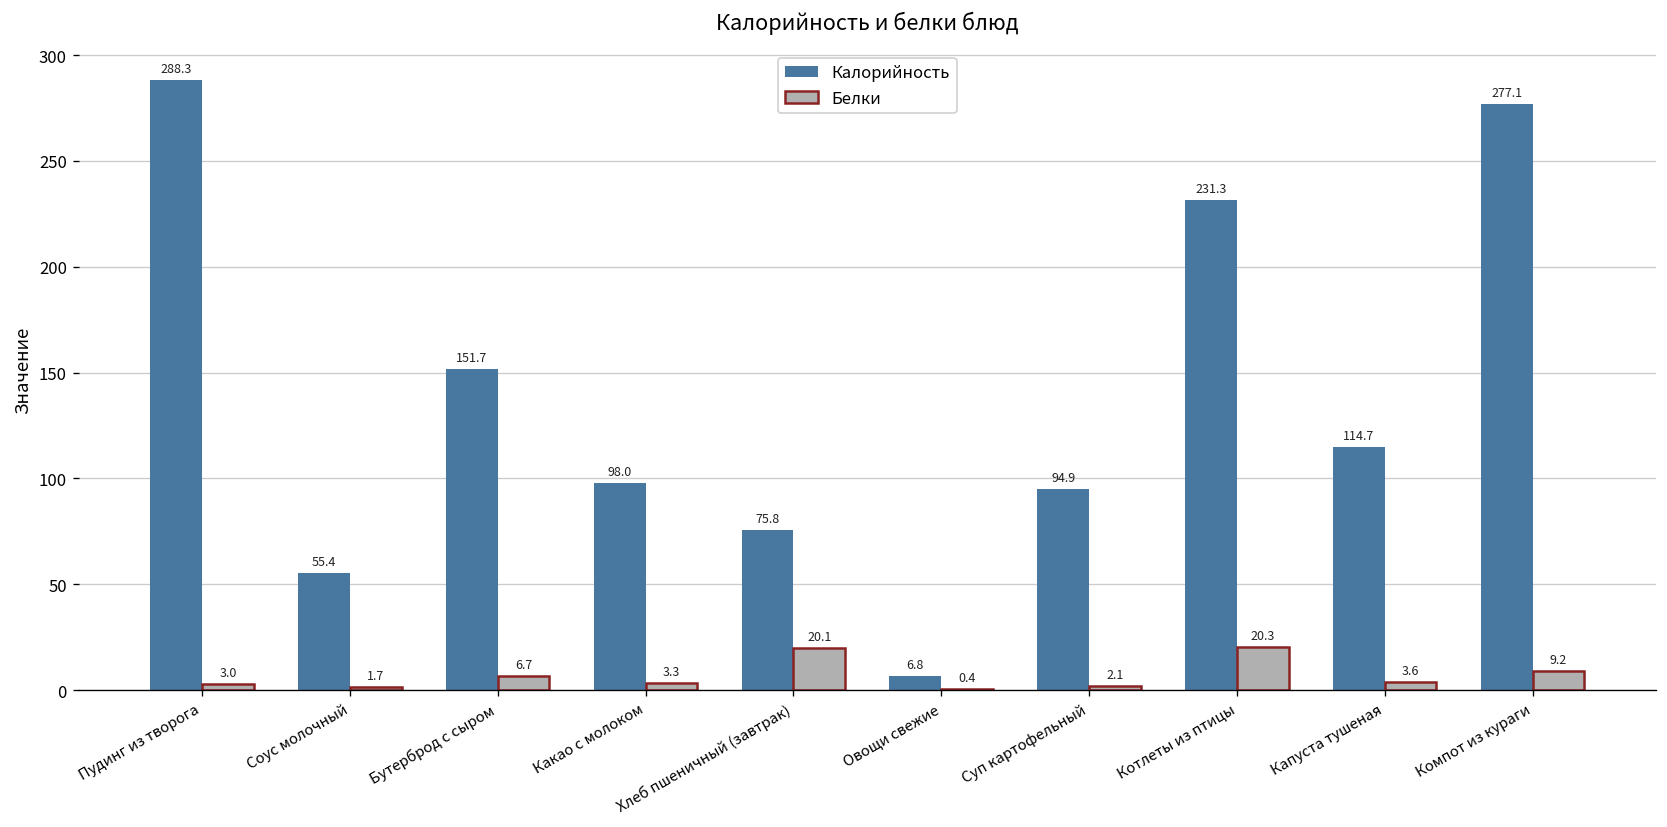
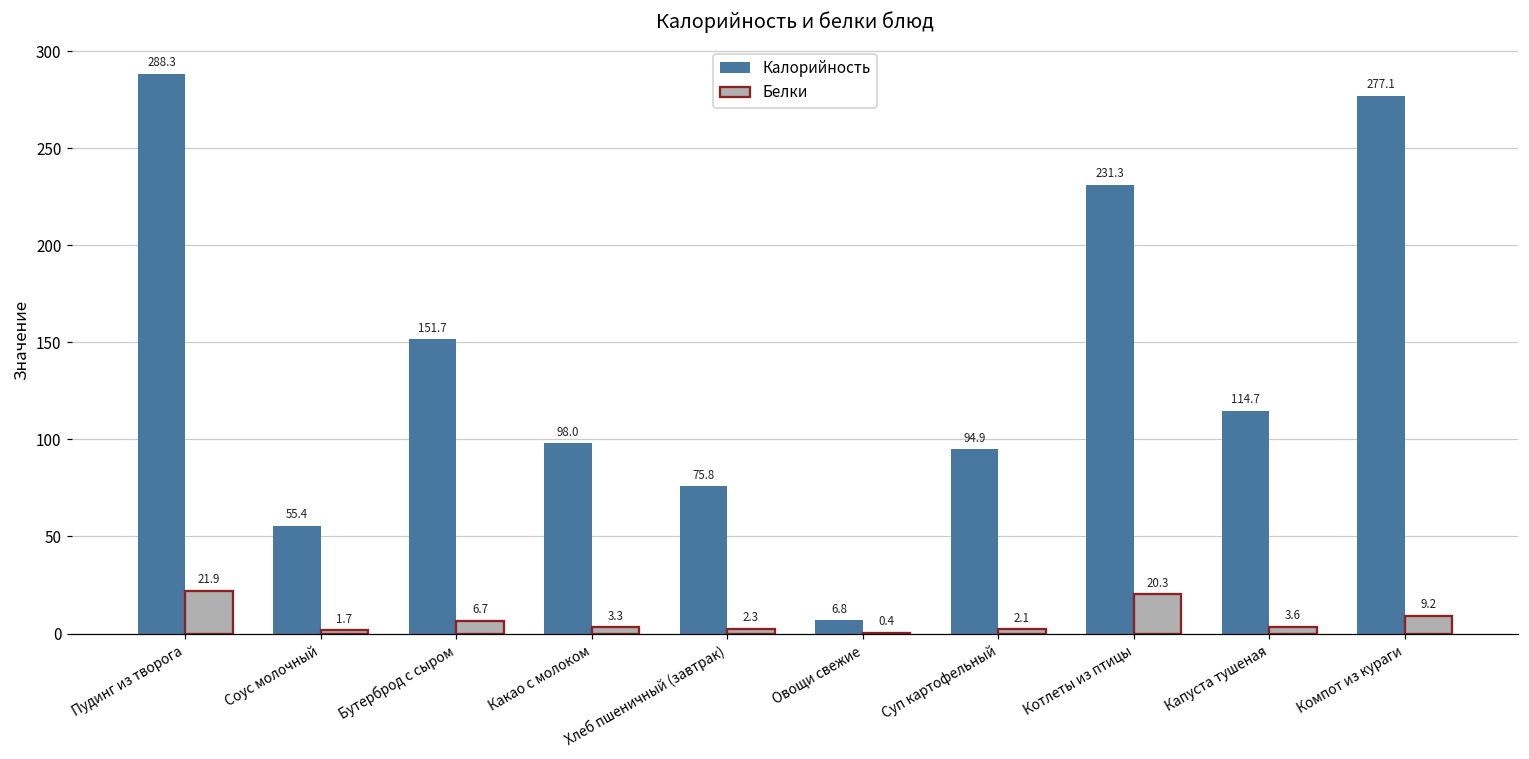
Белки, Пудинг из творога: 3.0 -> 21.9
Белки, Хлеб пшеничный (завтрак): 20.1 -> 2.3
